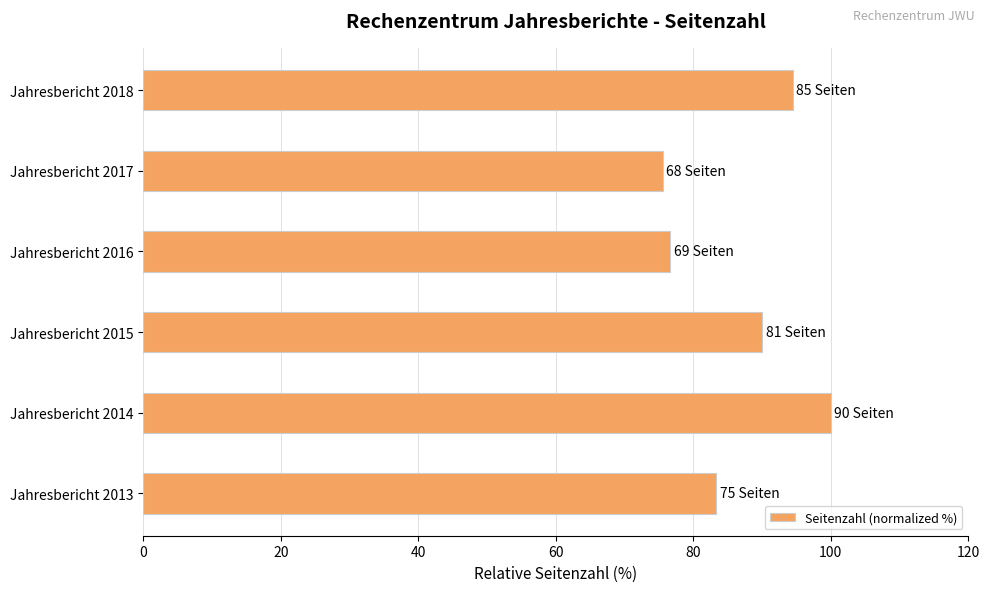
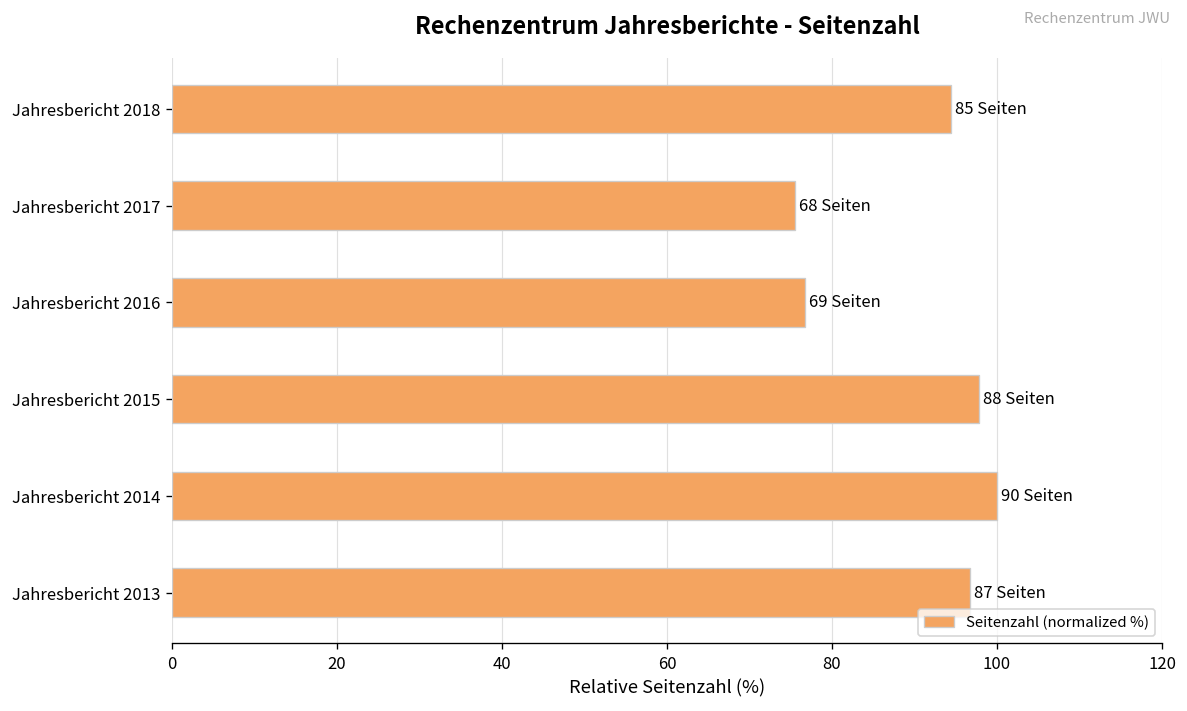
Jahresbericht 2015: 81 -> 88
Jahresbericht 2013: 75 -> 87
